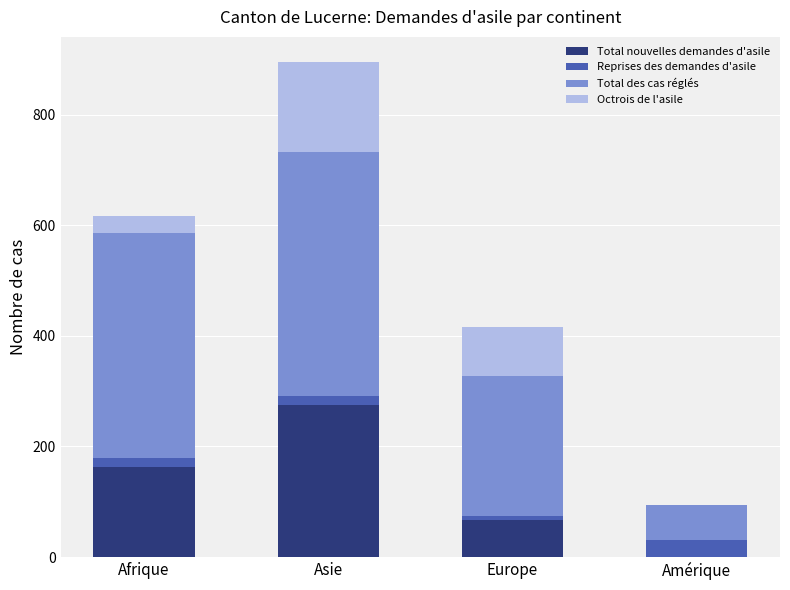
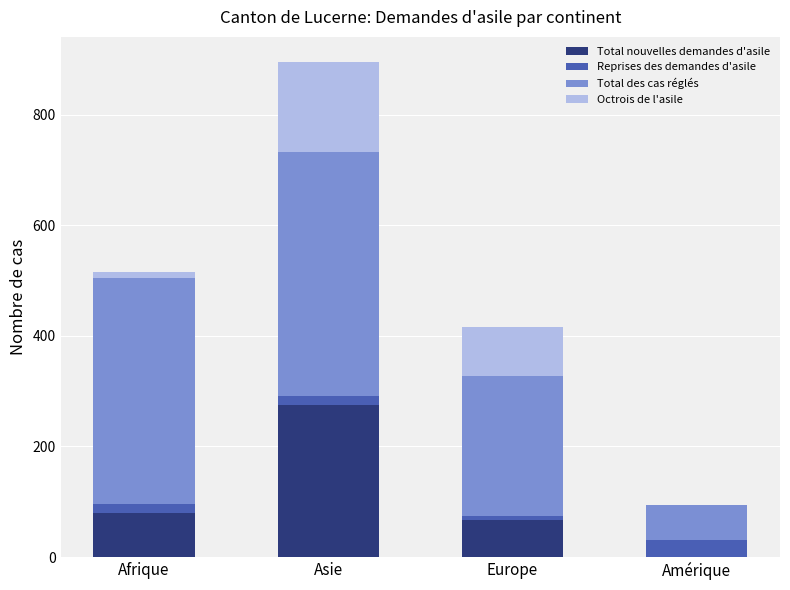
Total nouvelles demandes d'asile, Afrique: 160 -> 80
Octrois de l'asile, Afrique: 30 -> 10
